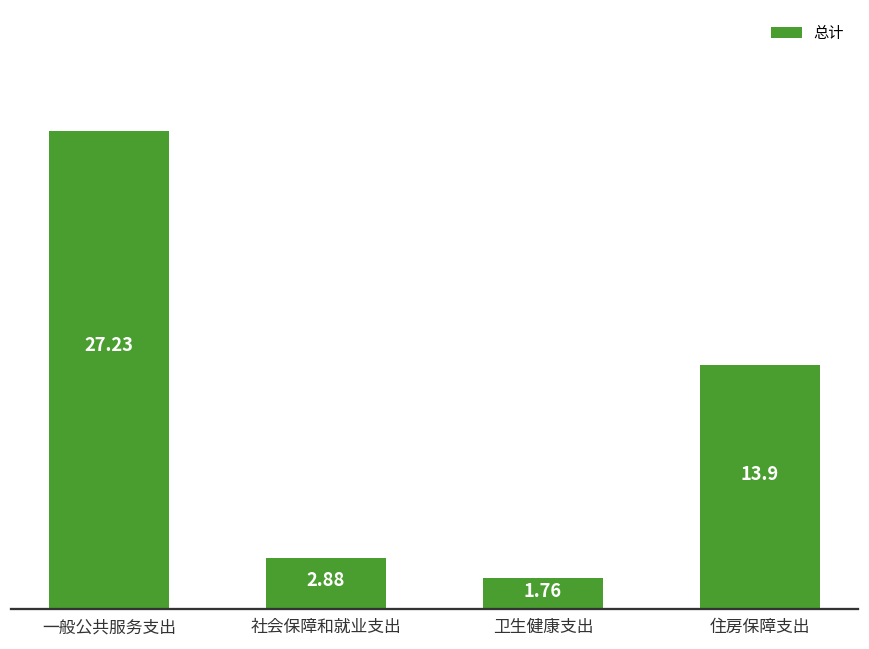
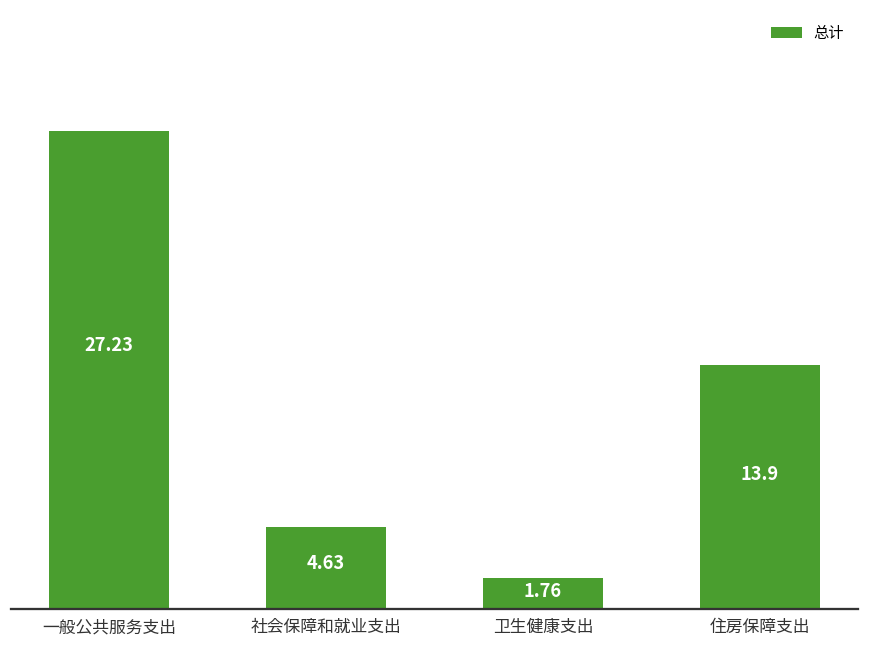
社会保障和就业支出: 2.88 -> 4.63
